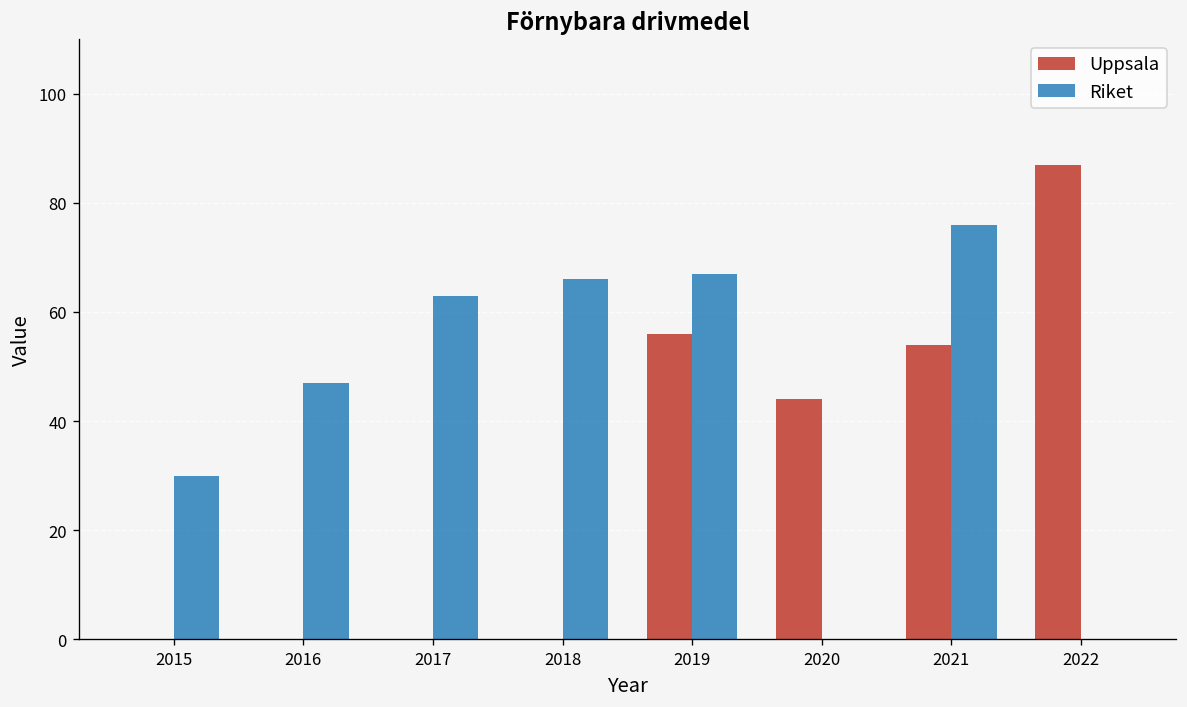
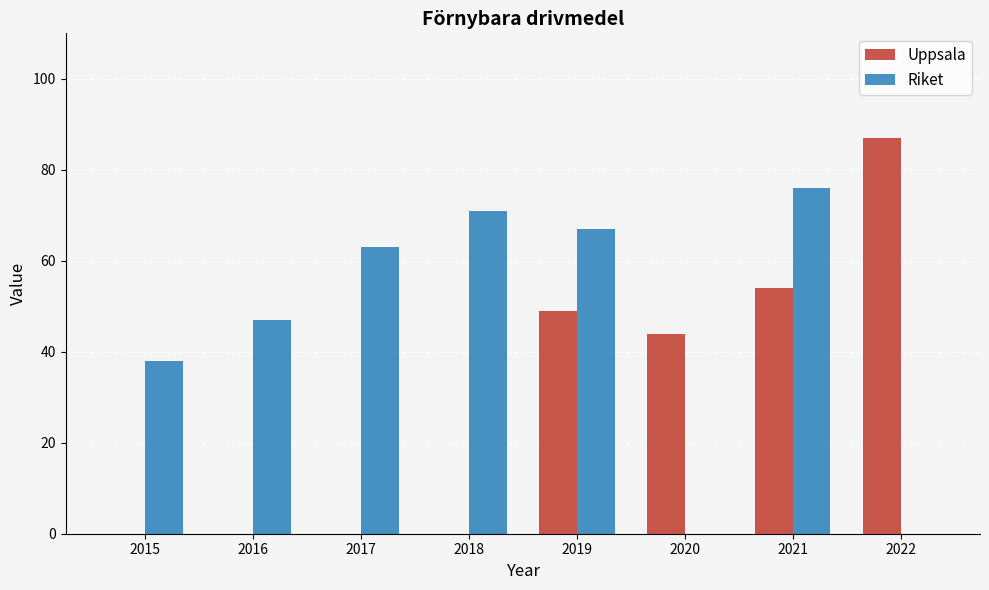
Riket, 2015: 30 -> 38
Riket, 2018: 66 -> 71
Uppsala, 2019: 56 -> 49
